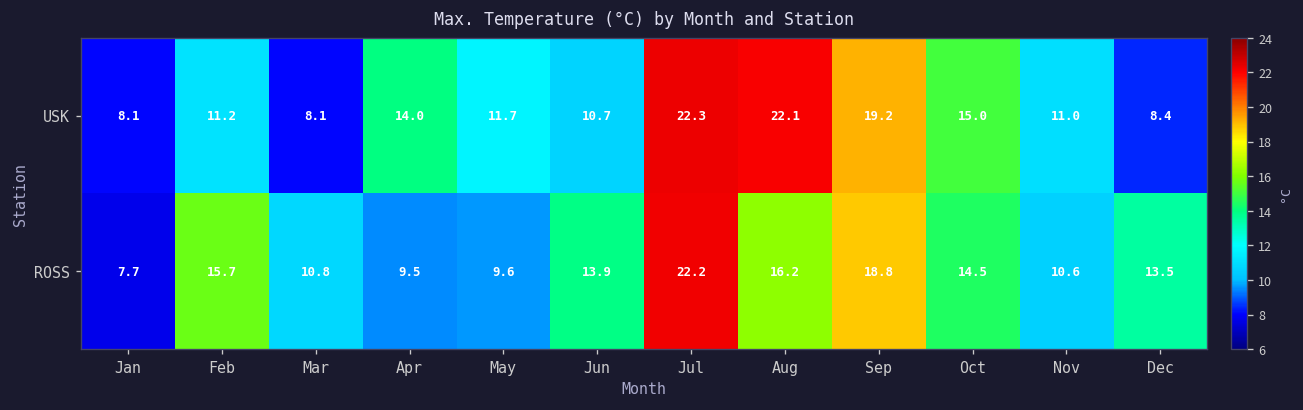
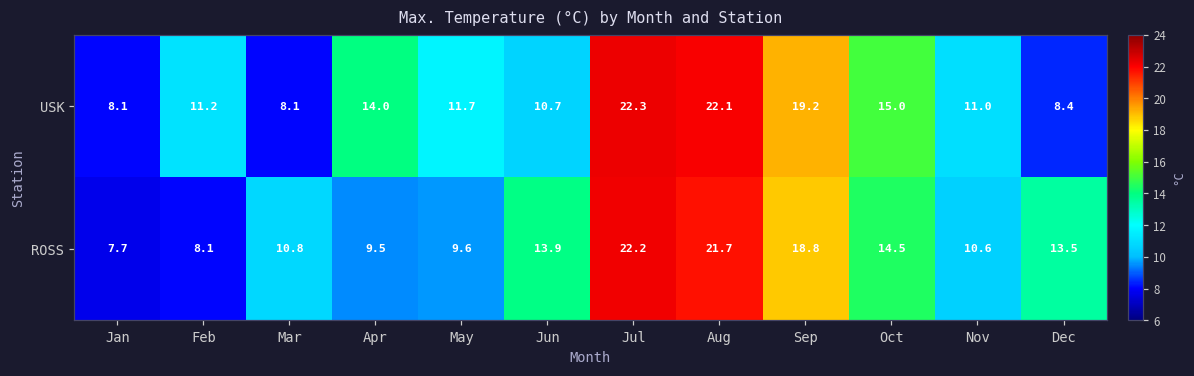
ROSS, Feb: 15.7 -> 8.1
ROSS, Aug: 16.2 -> 21.7
